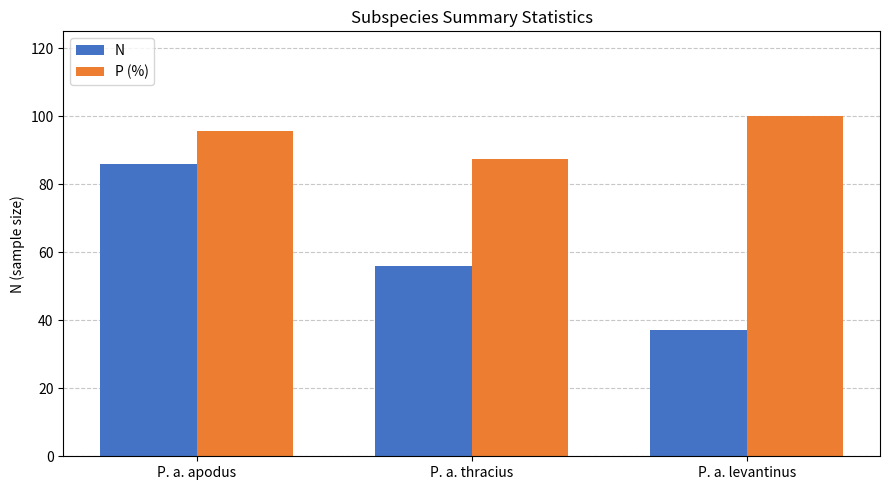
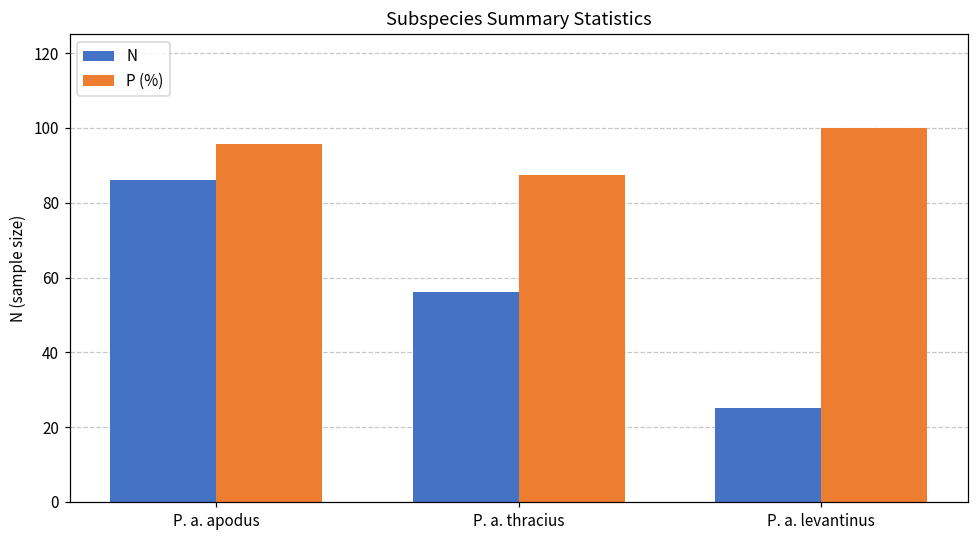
N, P. a. levantinus: 37 -> 25
